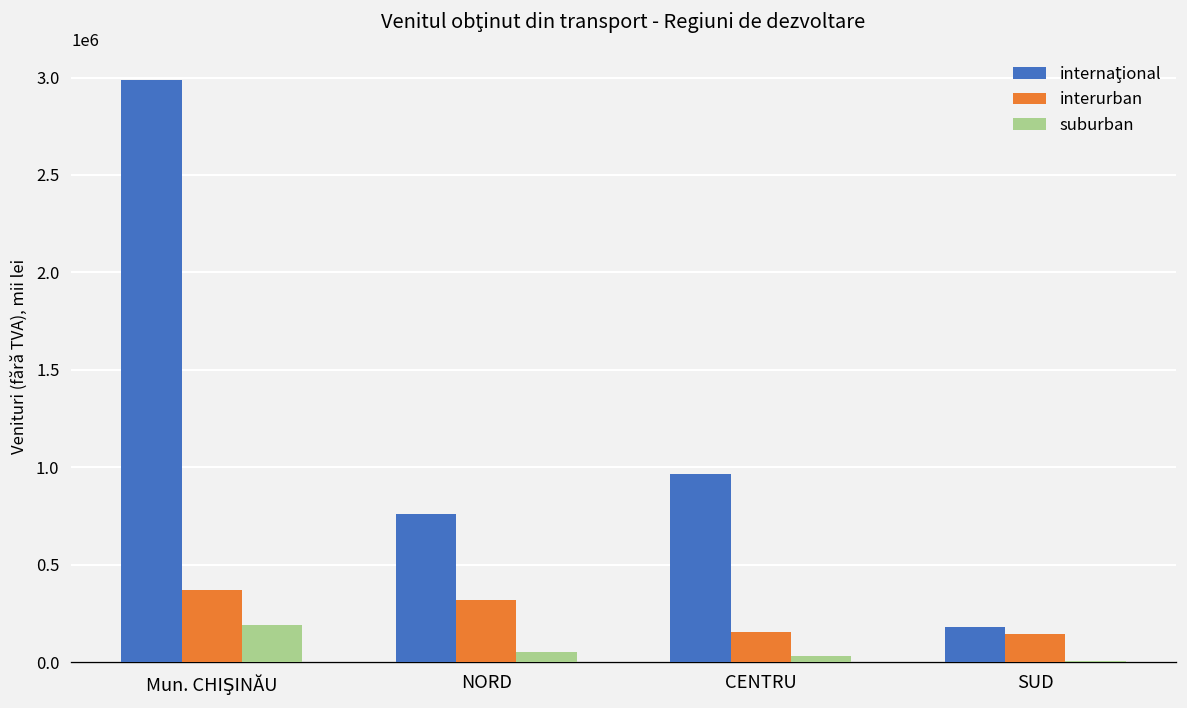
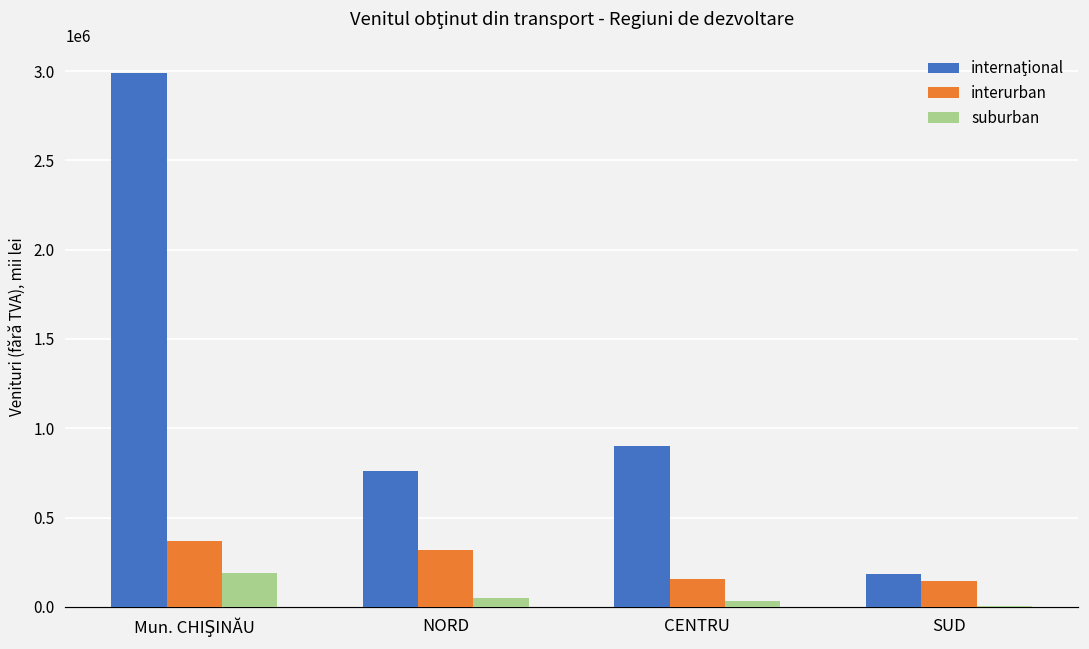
internaţional, CENTRU: 970000 -> 900000
